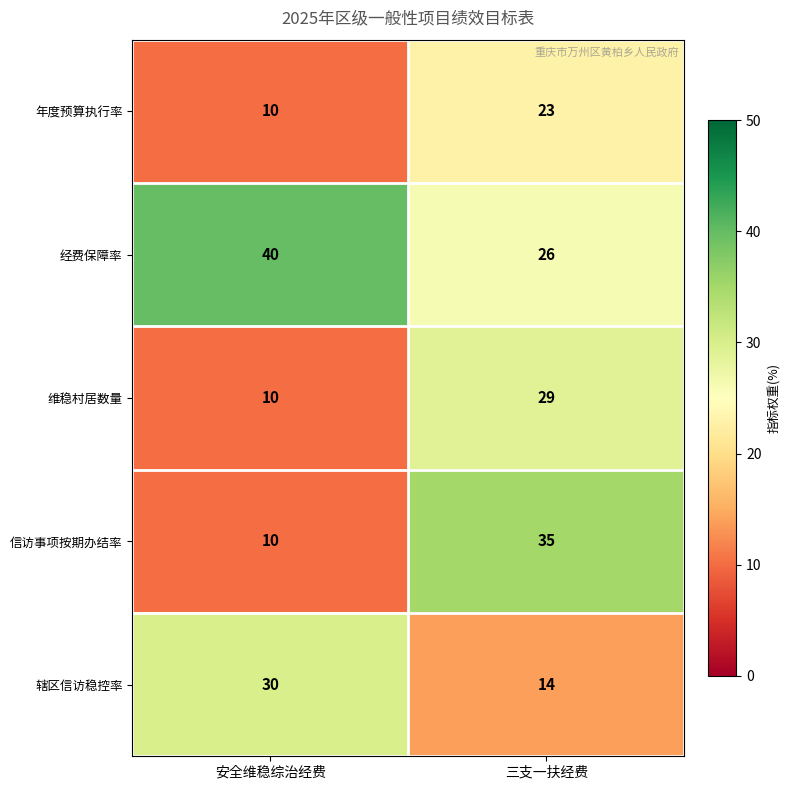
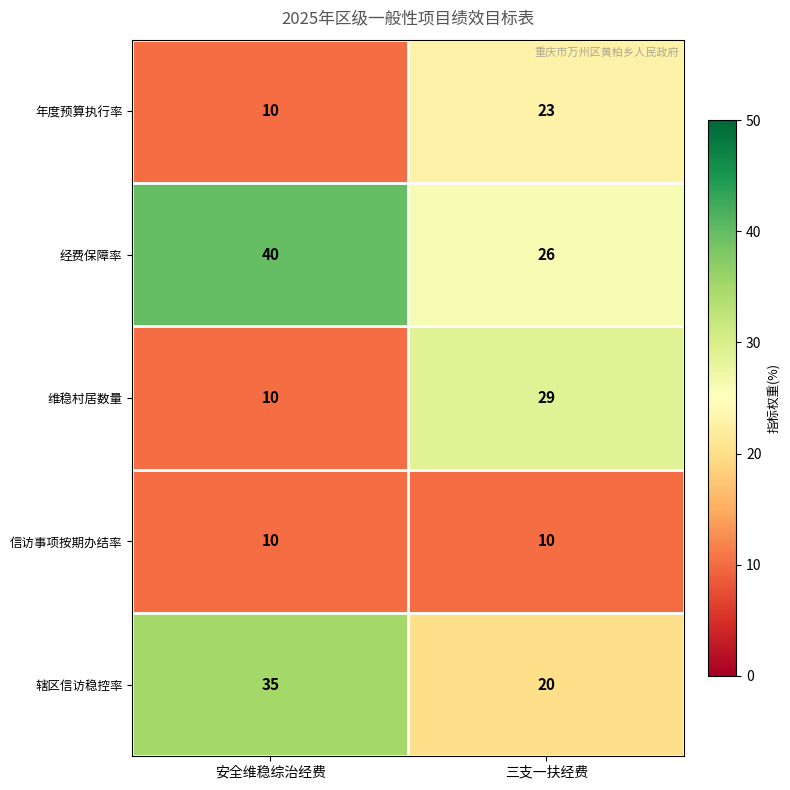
信访事项按期办结率, 三支一扶经费: 35 -> 10
辖区信访稳控率, 安全维稳综治经费: 30 -> 35
辖区信访稳控率, 三支一扶经费: 14 -> 20
